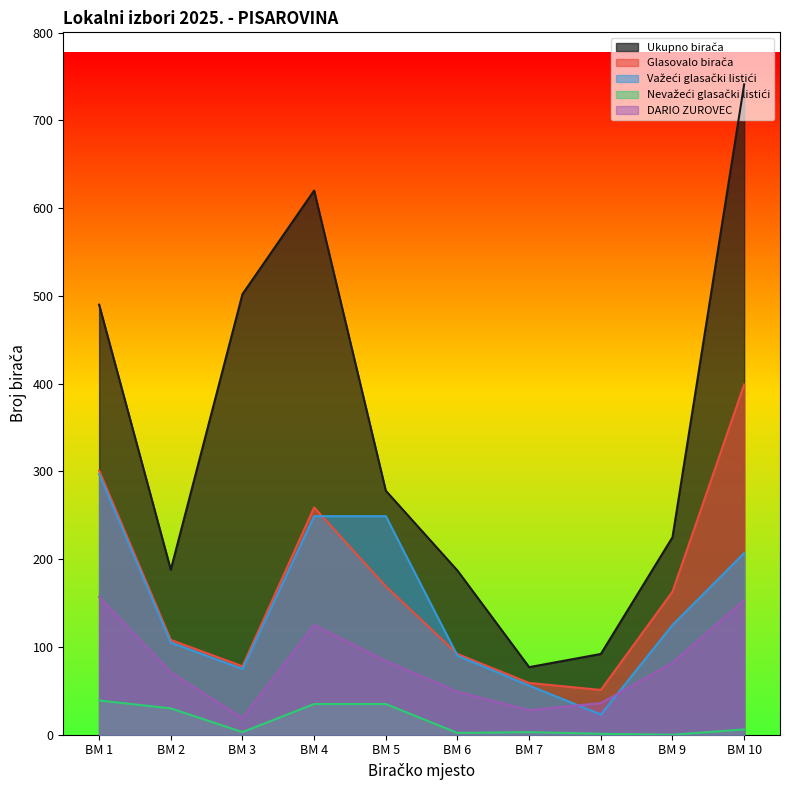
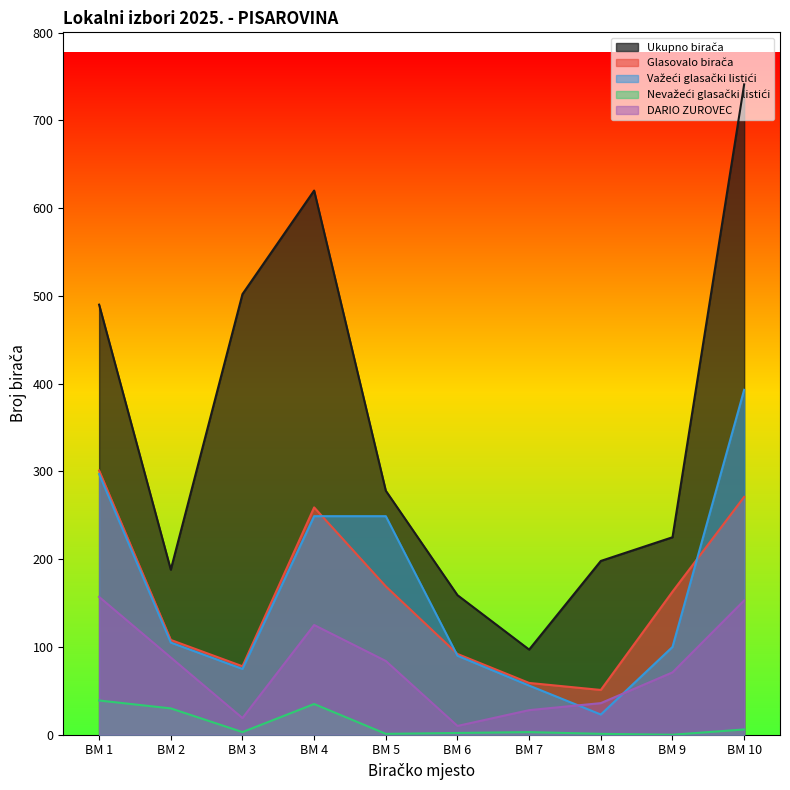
DARIO ZUROVEC, BM 2: 70 -> 90
Nevažeći glasački listići, BM 5: 40 -> 0
Ukupno birača, BM 6: 190 -> 160
DARIO ZUROVEC, BM 6: 50 -> 10
Ukupno birača, BM 7: 80 -> 100
Ukupno birača, BM 8: 90 -> 200
Važeći glasački listići, BM 9: 130 -> 100
DARIO ZUROVEC, BM 9: 80 -> 70
Glasovalo birača, BM 10: 400 -> 270
Važeći glasački listići, BM 10: 210 -> 390
